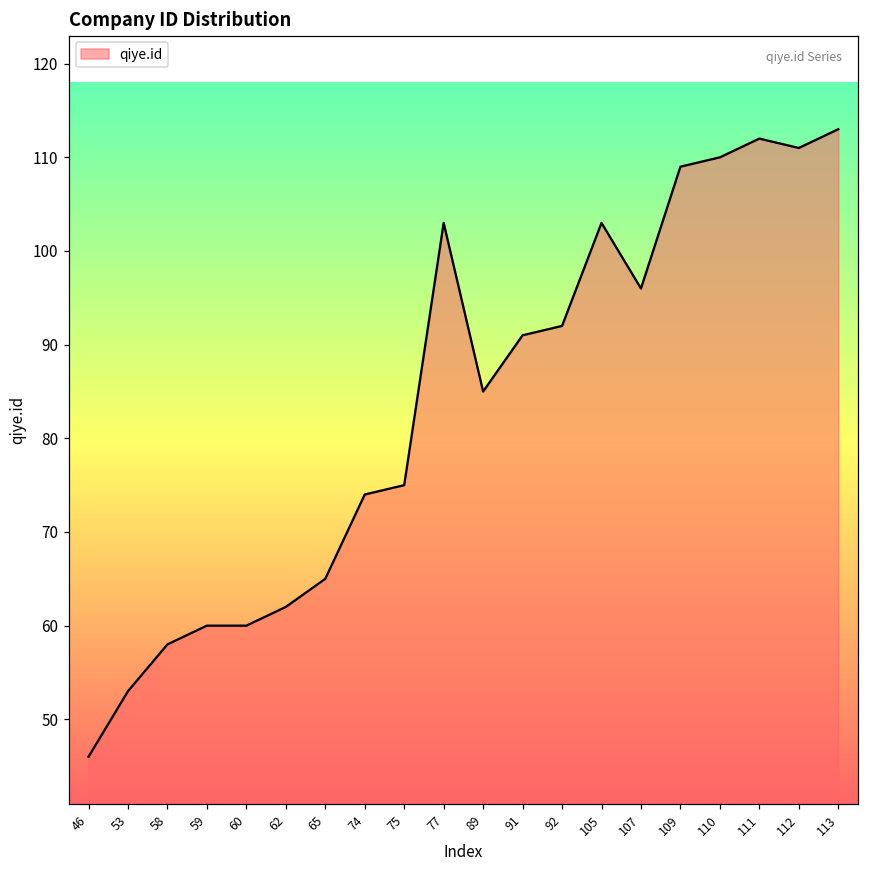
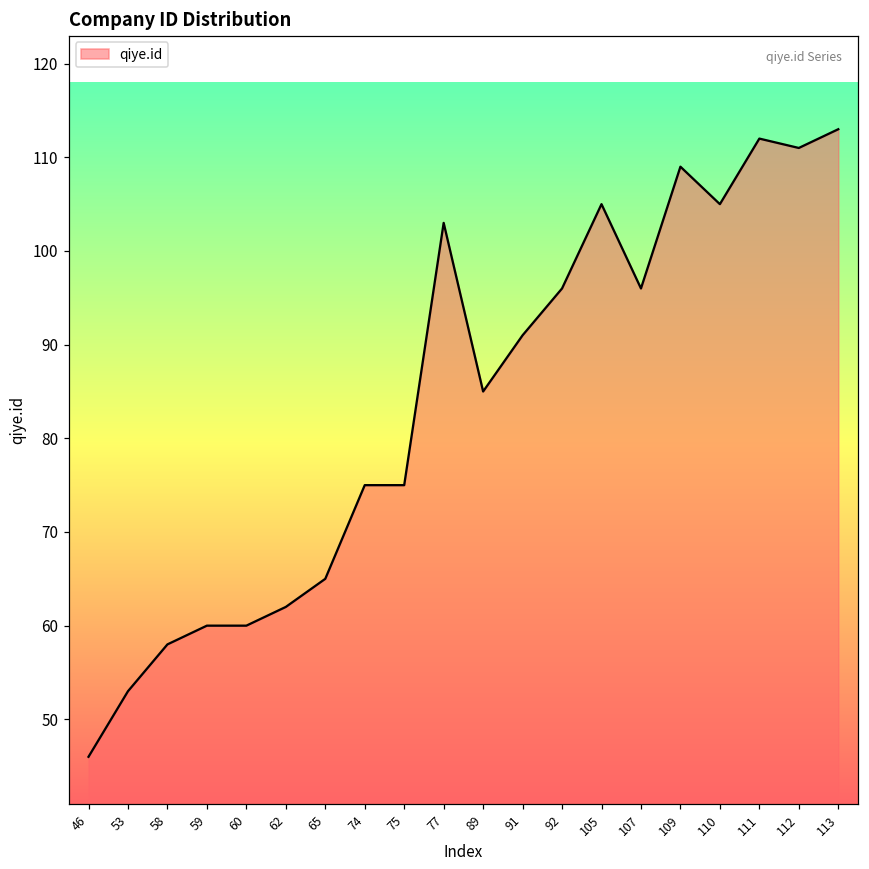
74: 74 -> 75
92: 92 -> 96
105: 103 -> 105
110: 110 -> 105
